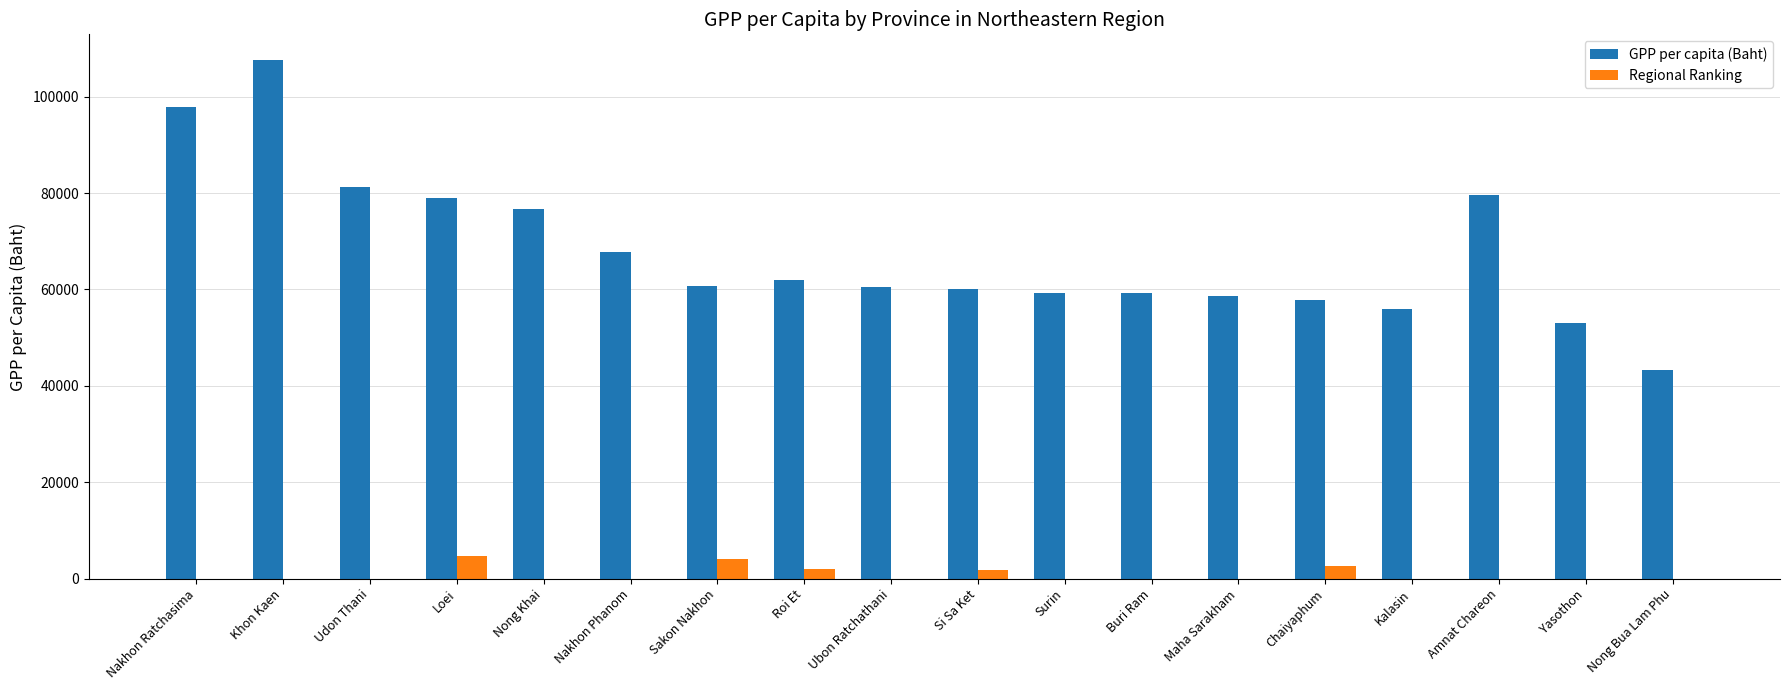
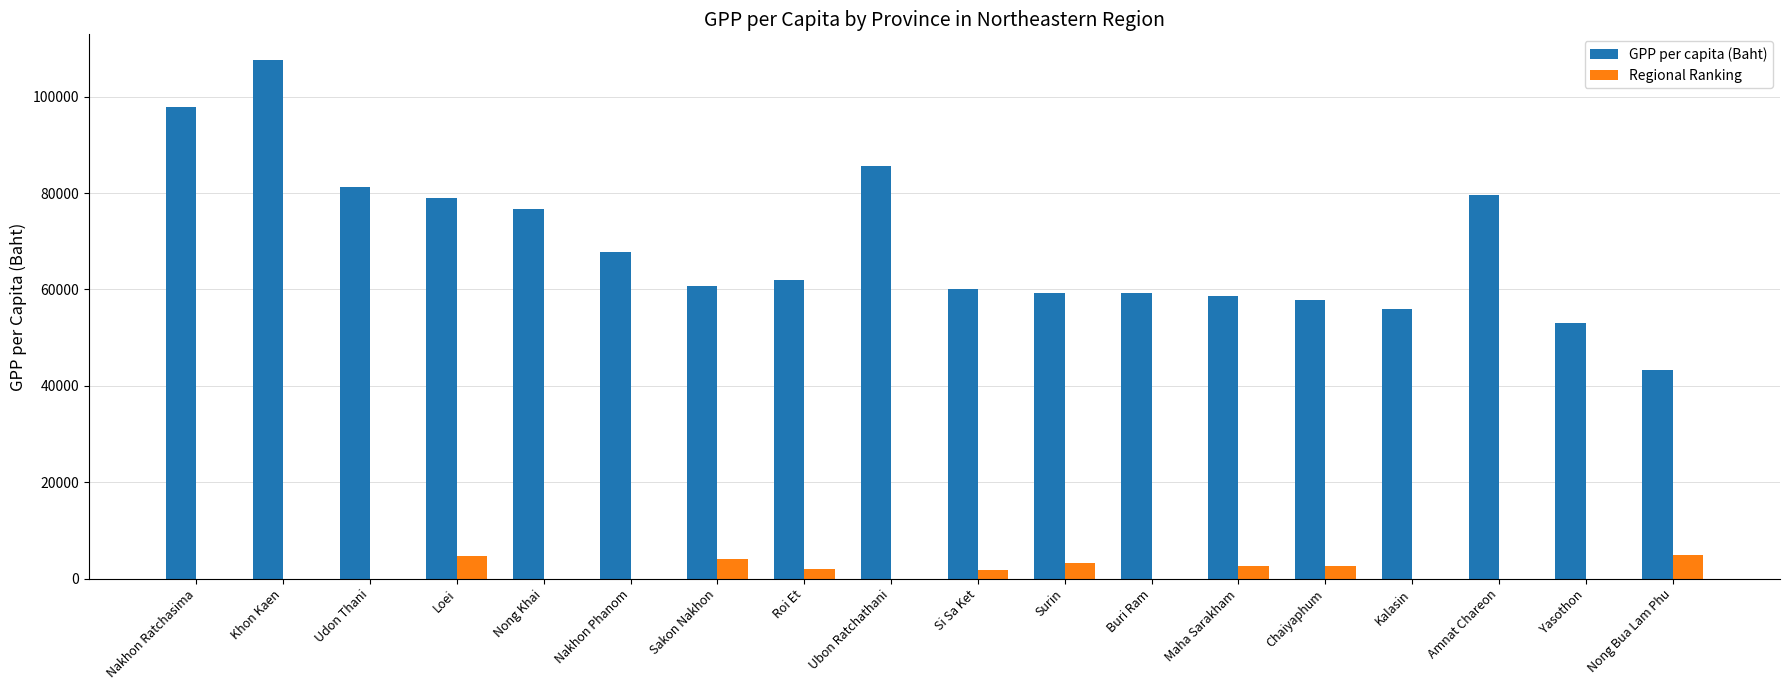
GPP per capita (Baht), Ubon Ratchathani: 61000 -> 86000
Regional Ranking, Surin: 0 -> 3000
Regional Ranking, Maha Sarakham: 0 -> 3000
Regional Ranking, Nong Bua Lam Phu: 0 -> 5000
